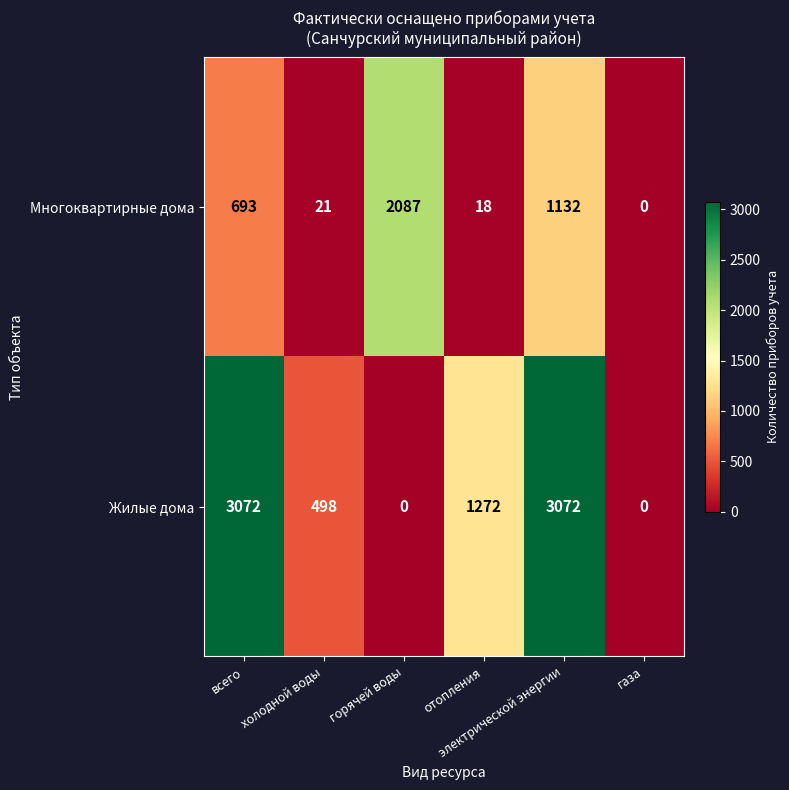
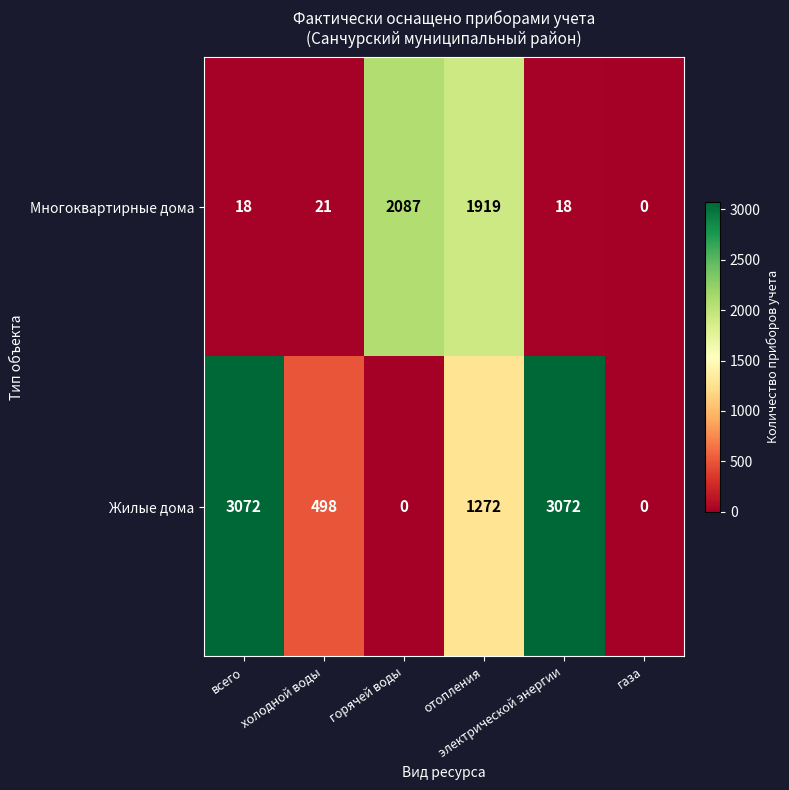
Многоквартирные дома, всего: 693 -> 18
Многоквартирные дома, отопления: 18 -> 1919
Многоквартирные дома, электрической энергии: 1132 -> 18
